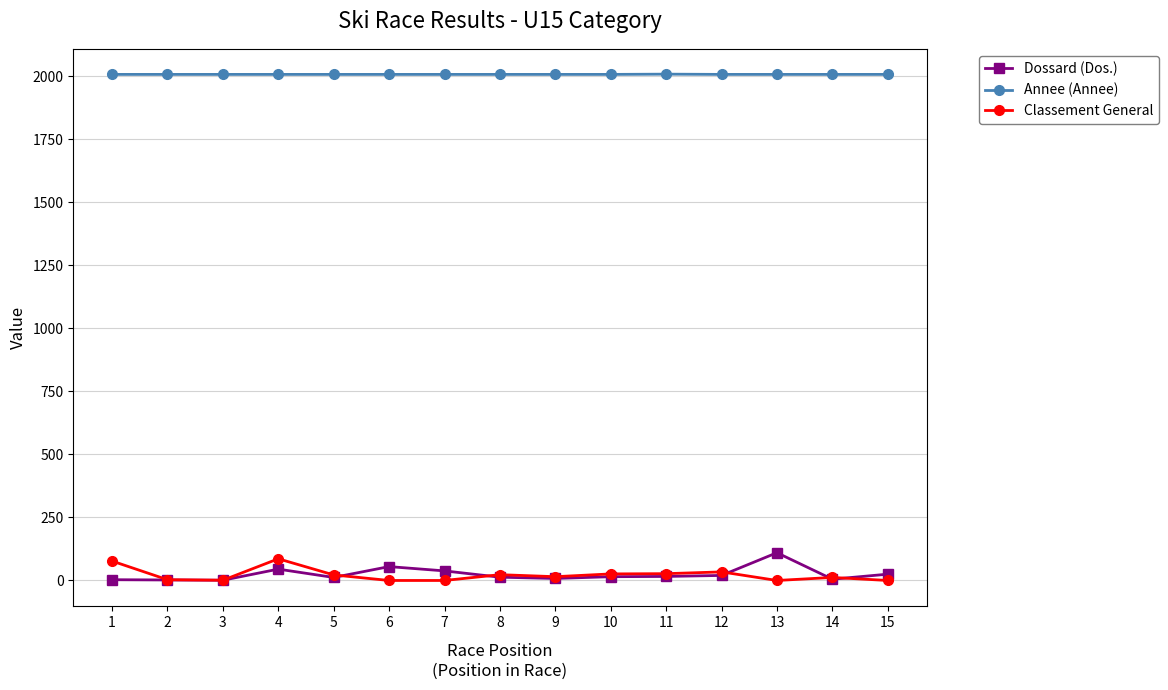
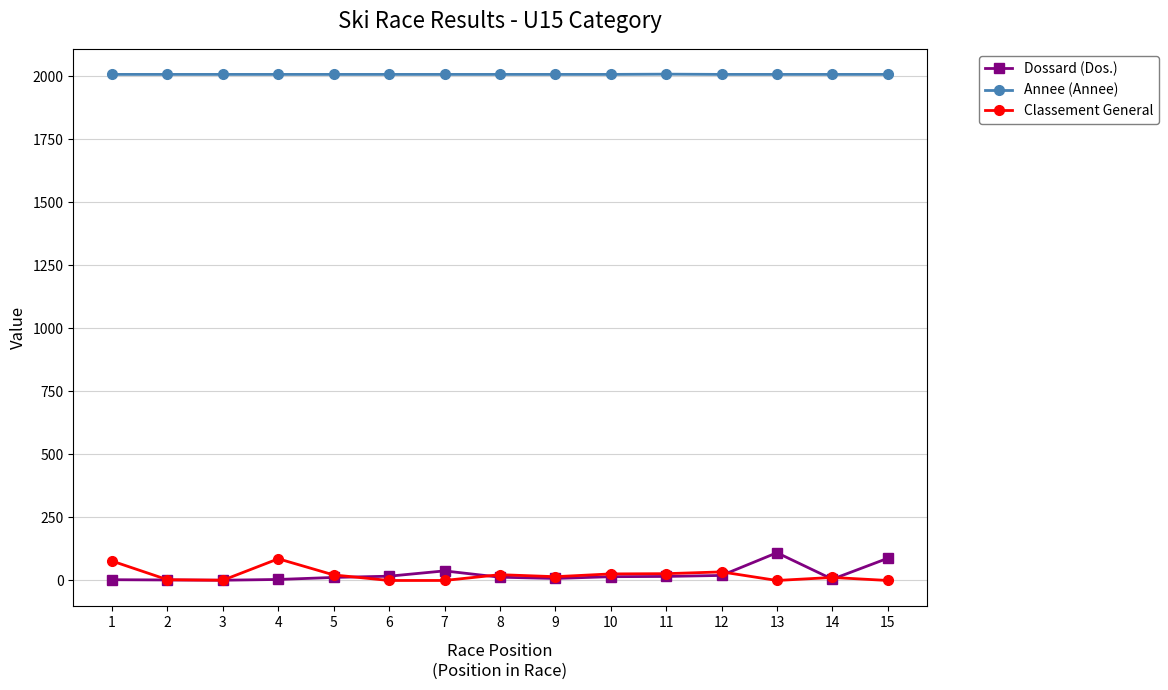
Dossard (Dos.), 4: 50 -> 0
Dossard (Dos.), 6: 60 -> 20
Dossard (Dos.), 15: 30 -> 90
